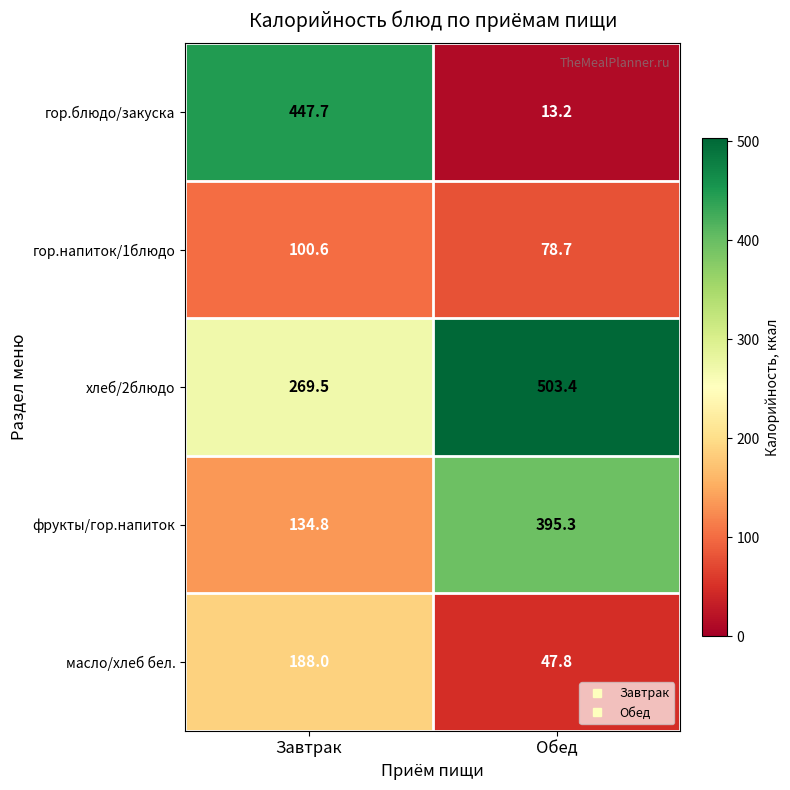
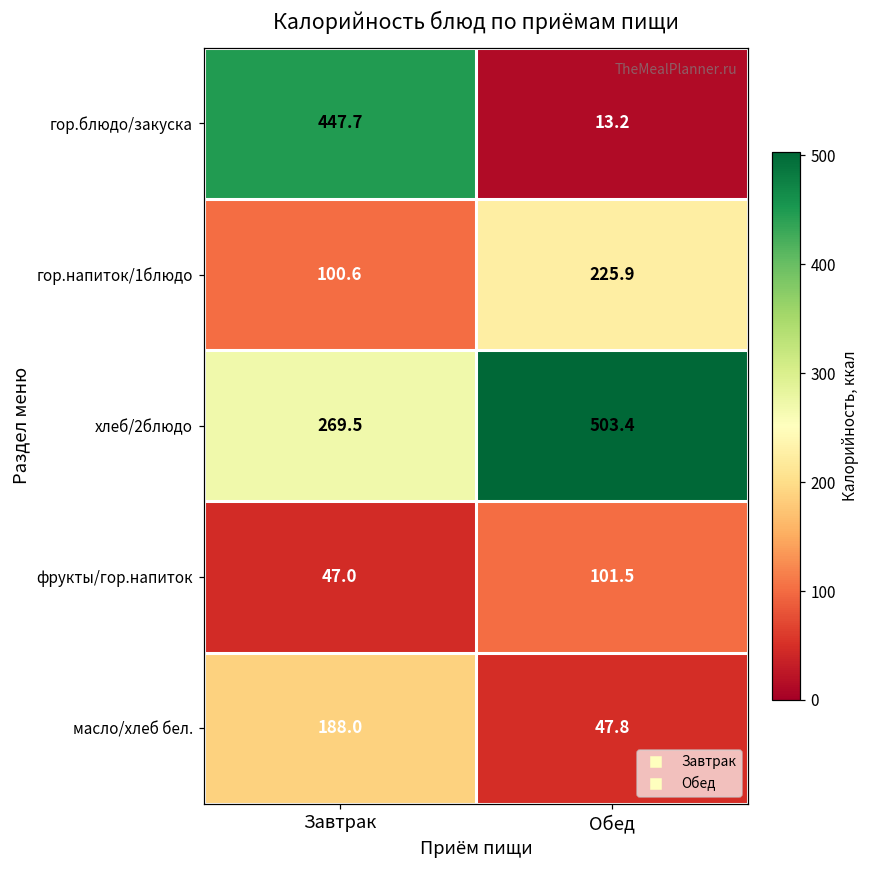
гор.напиток/1блюдо, Обед: 78.7 -> 225.9
фрукты/гор.напиток, Завтрак: 134.8 -> 47.0
фрукты/гор.напиток, Обед: 395.3 -> 101.5
